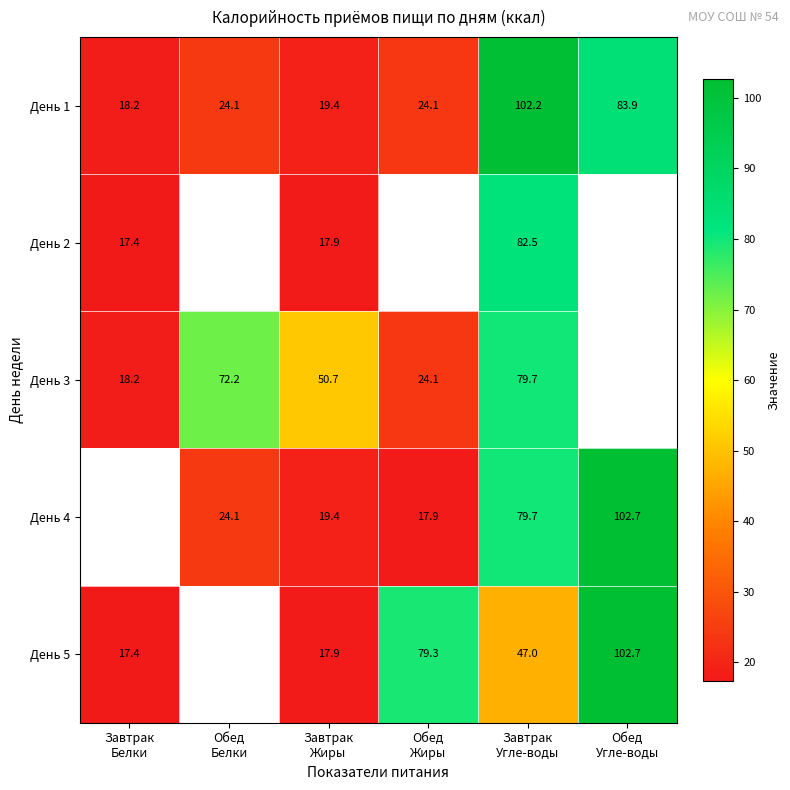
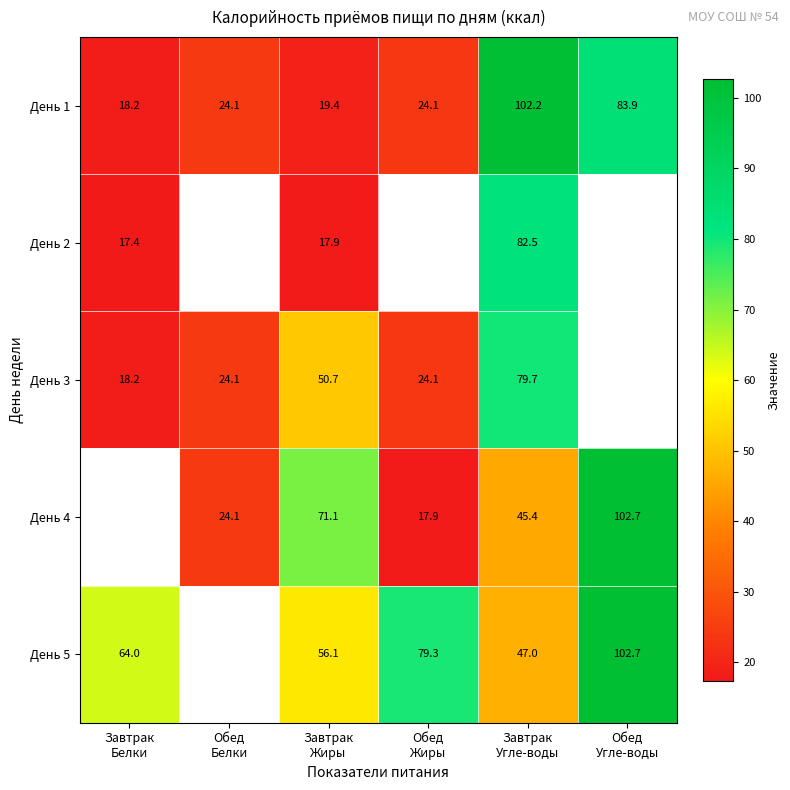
День 3, Обед Белки: 72.2 -> 24.1
День 4, Завтрак Жиры: 19.4 -> 71.1
День 4, Завтрак Угле-воды: 79.7 -> 45.4
День 5, Завтрак Белки: 17.4 -> 64.0
День 5, Завтрак Жиры: 17.9 -> 56.1
